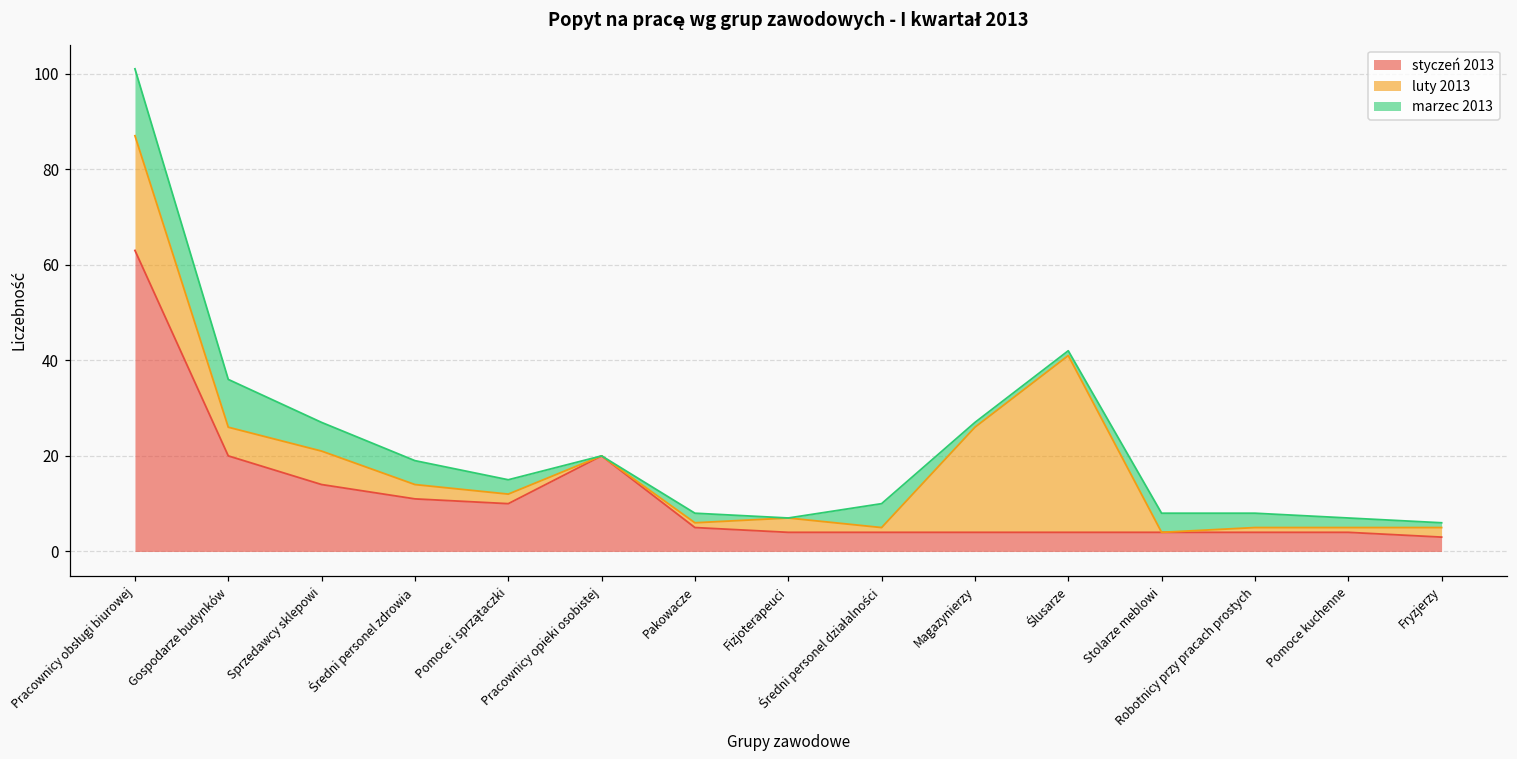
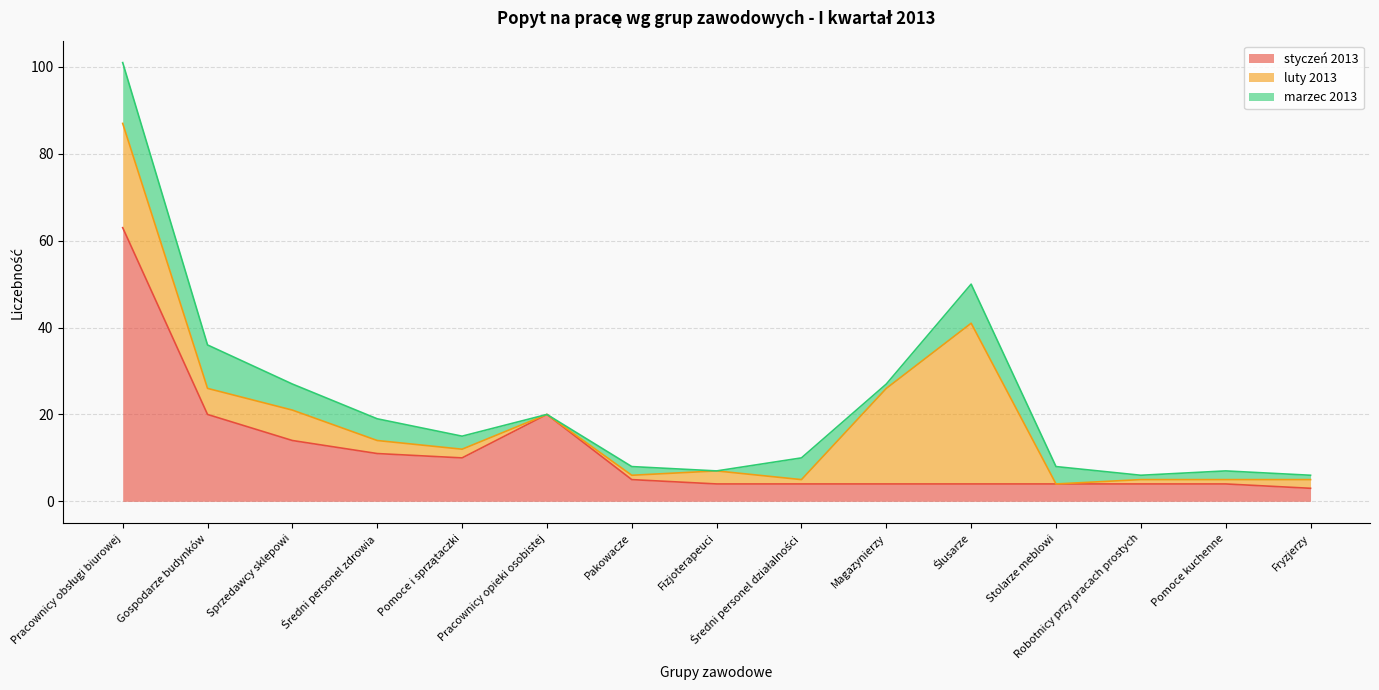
marzec 2013, Ślusarze: 1 -> 9
marzec 2013, Robotnicy przy pracach prostych: 3 -> 1
